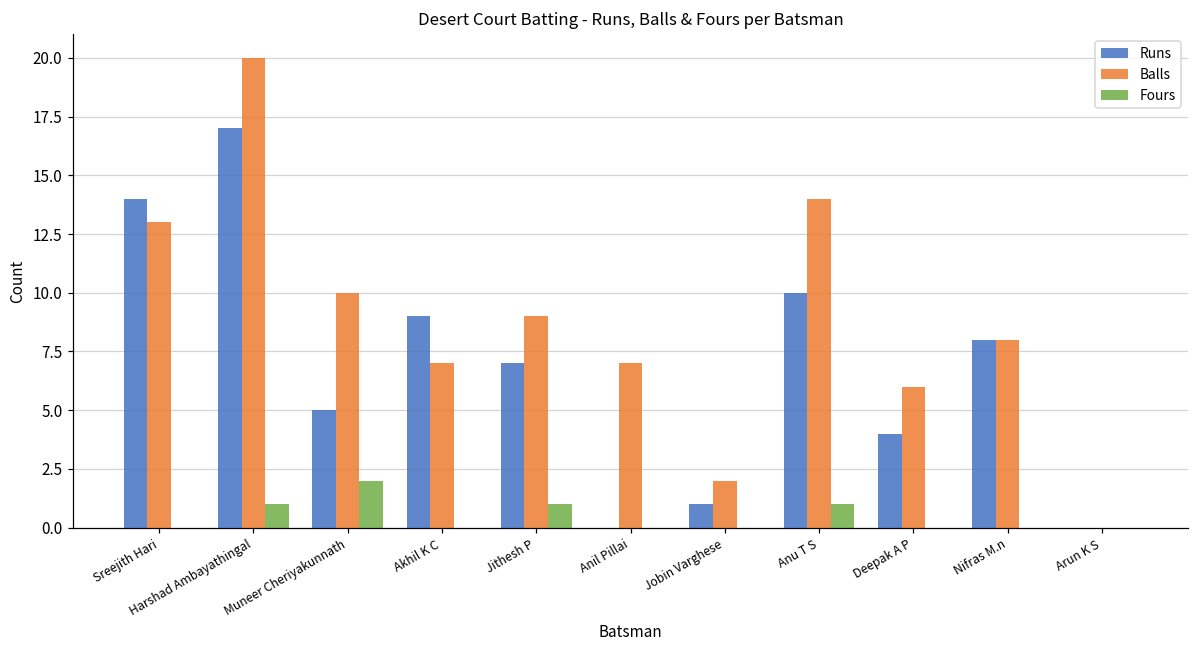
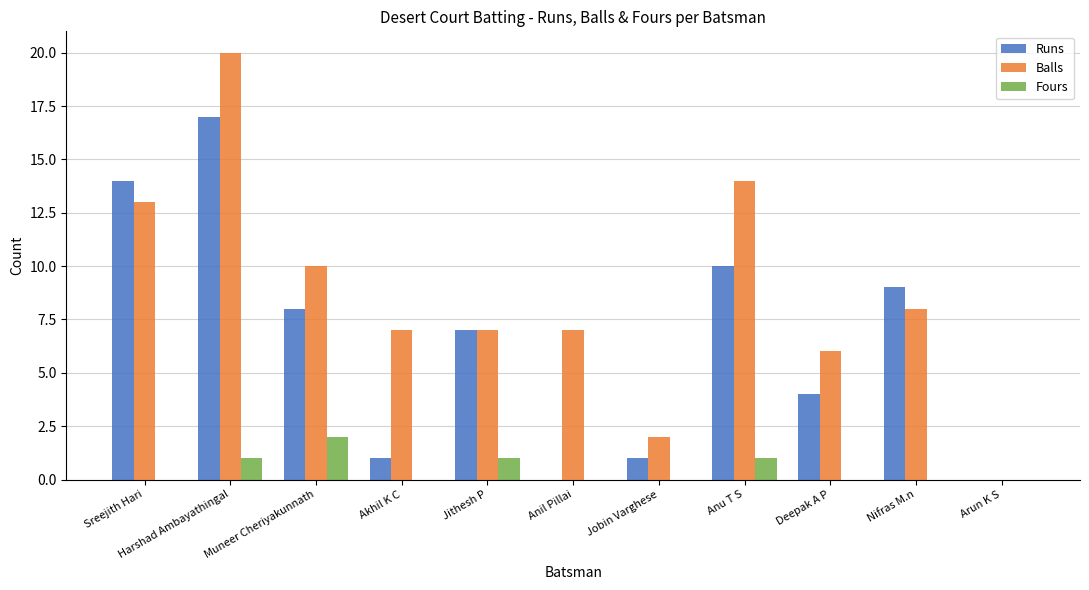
Runs, Muneer Cheriyakunnath: 5 -> 8
Runs, Akhil K C: 9 -> 1
Balls, Jithesh P: 9 -> 7
Runs, Nifras M.n: 8 -> 9
